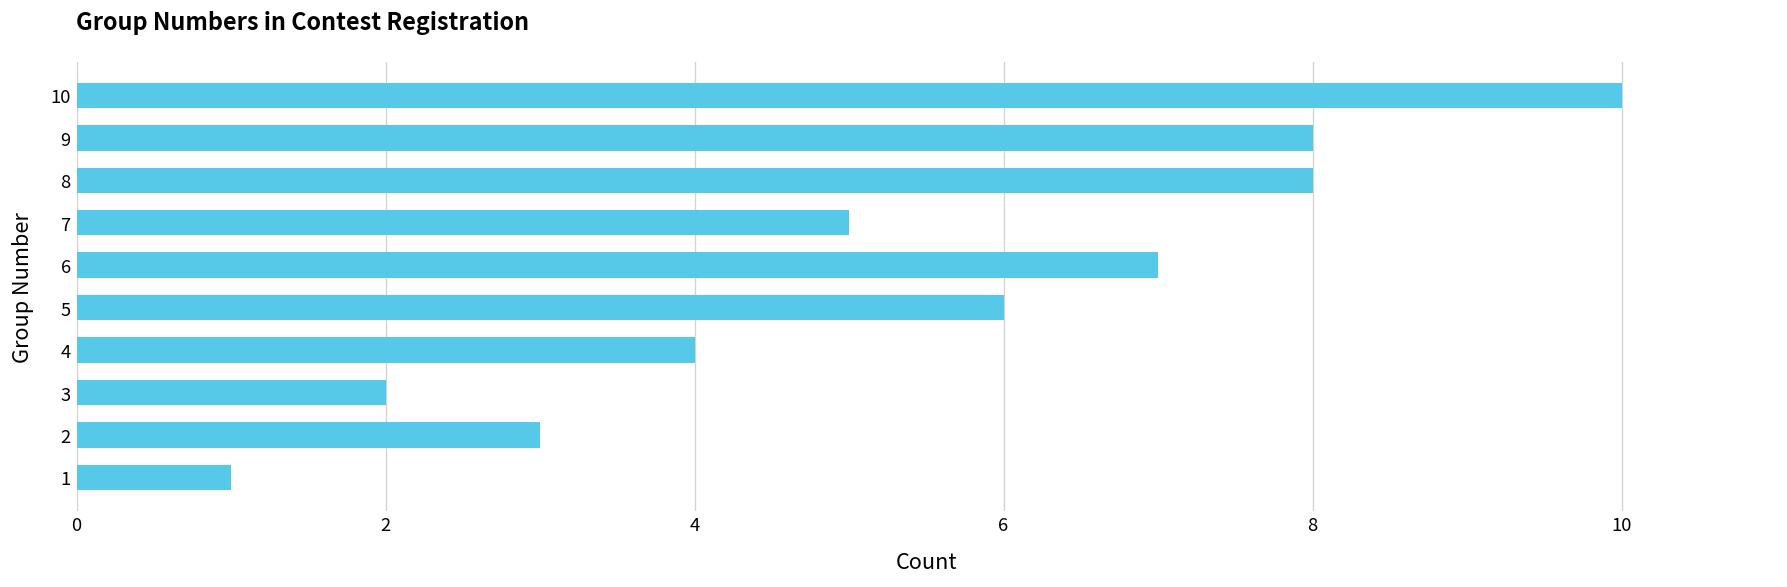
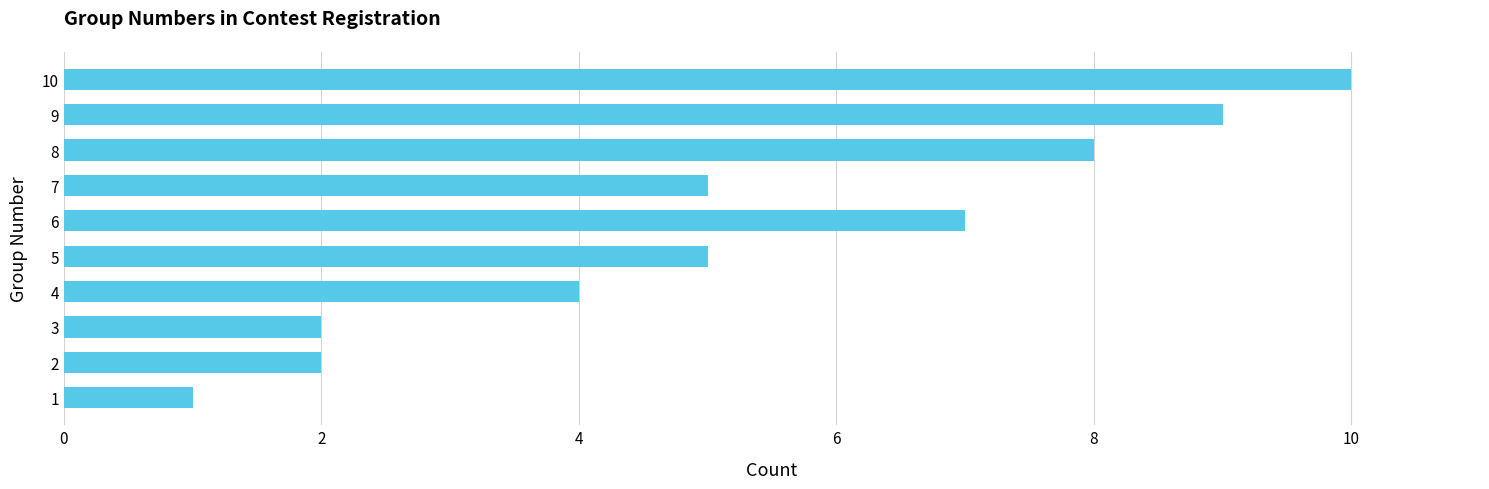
9: 8 -> 9
5: 6 -> 5
2: 3 -> 2
